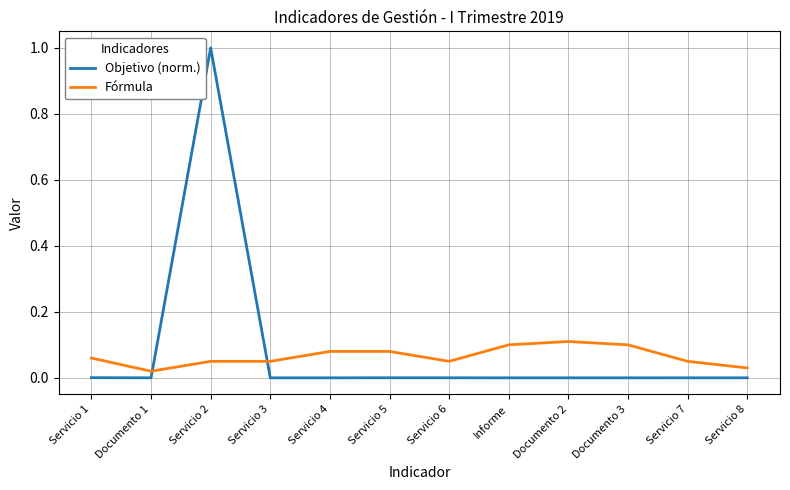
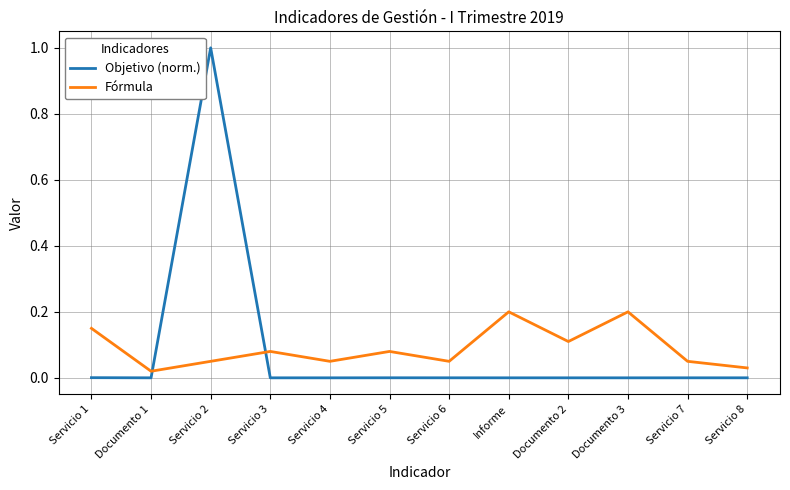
Fórmula, Servicio 1: 0.06 -> 0.15
Fórmula, Servicio 3: 0.05 -> 0.08
Fórmula, Servicio 4: 0.08 -> 0.05
Fórmula, Informe: 0.1 -> 0.2
Fórmula, Documento 3: 0.1 -> 0.2
